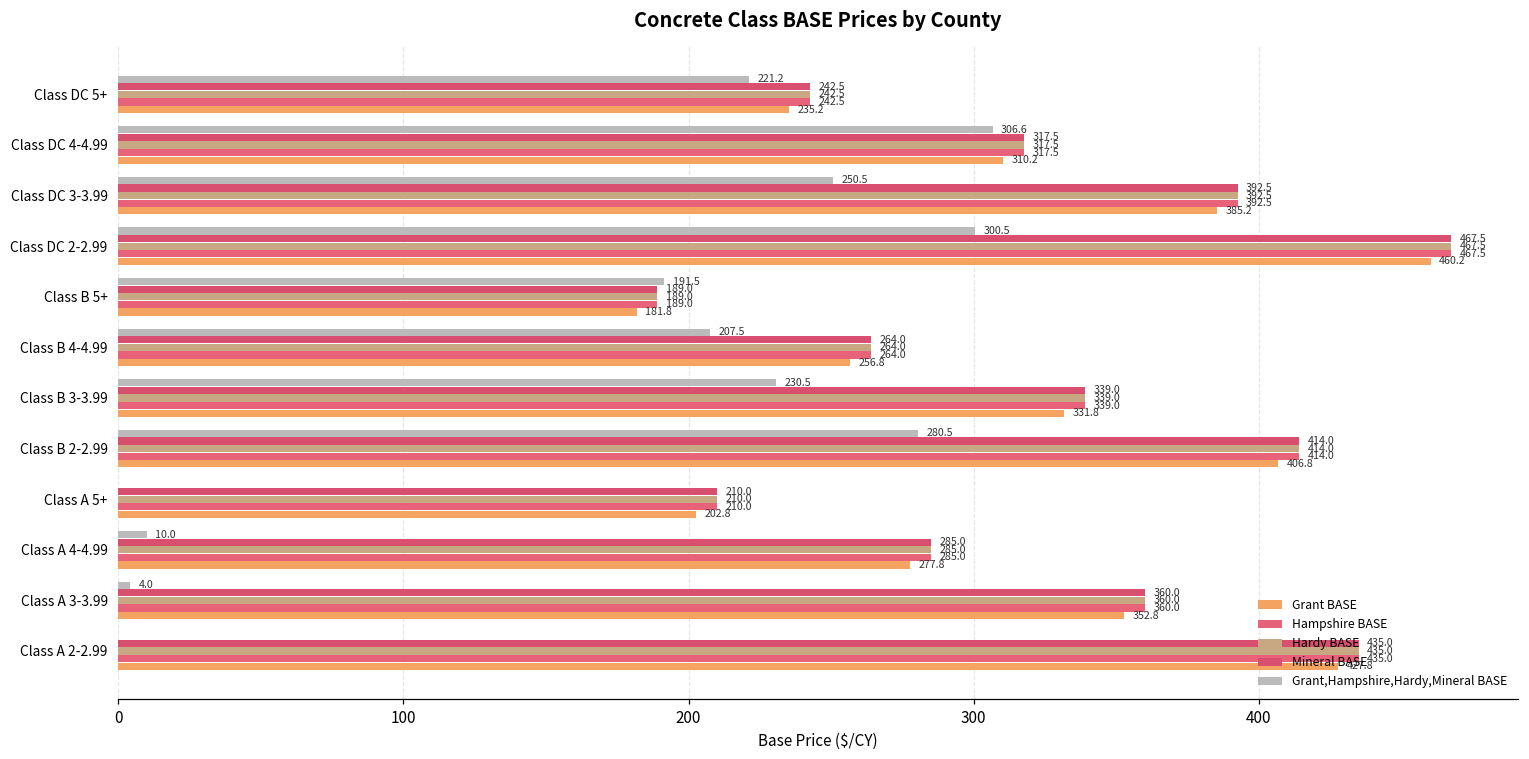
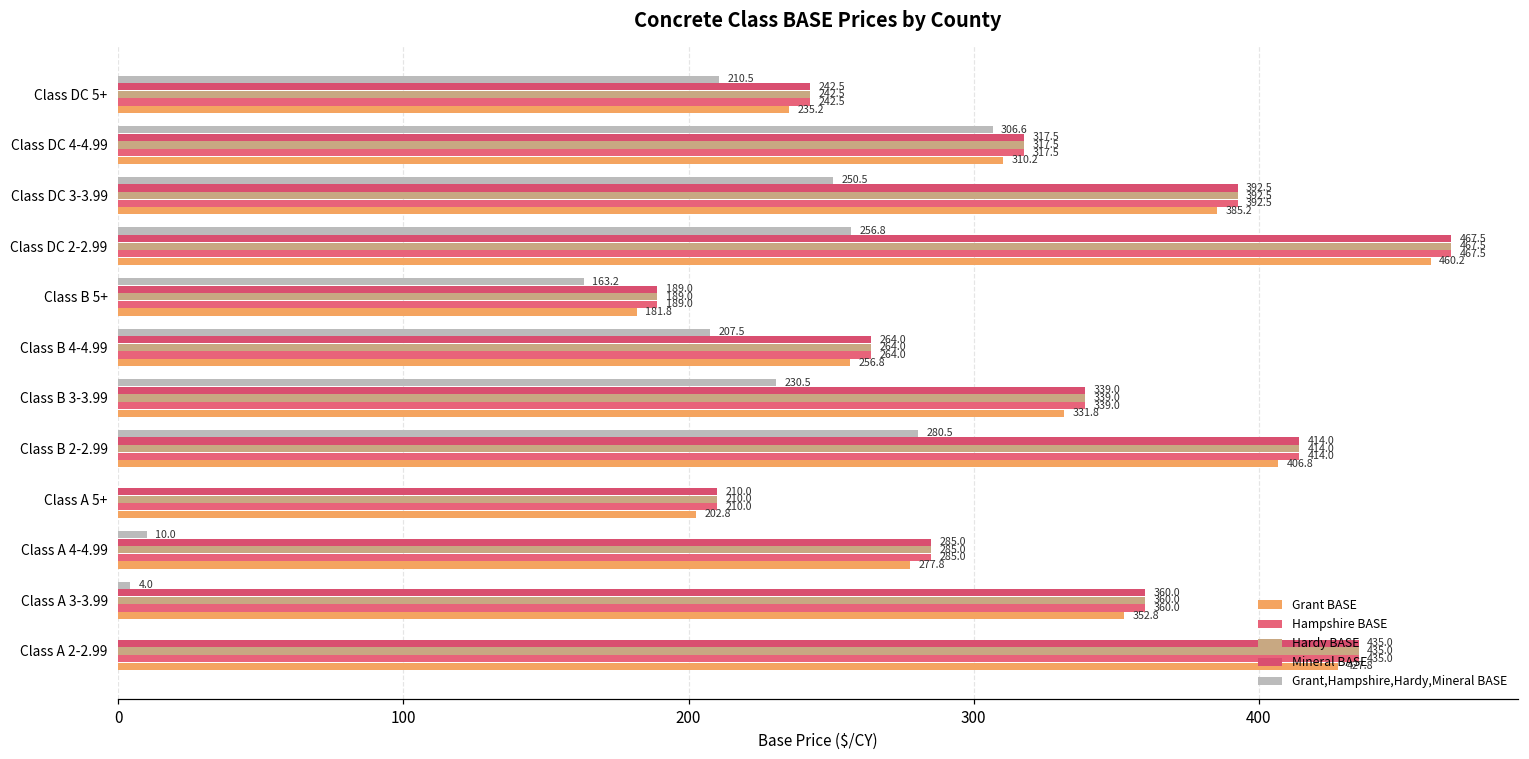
Grant,Hampshire,Hardy,Mineral BASE, Class DC 5+: 221.2 -> 210.5
Grant,Hampshire,Hardy,Mineral BASE, Class DC 2-2.99: 300.5 -> 256.8
Grant,Hampshire,Hardy,Mineral BASE, Class B 5+: 191.5 -> 163.2
